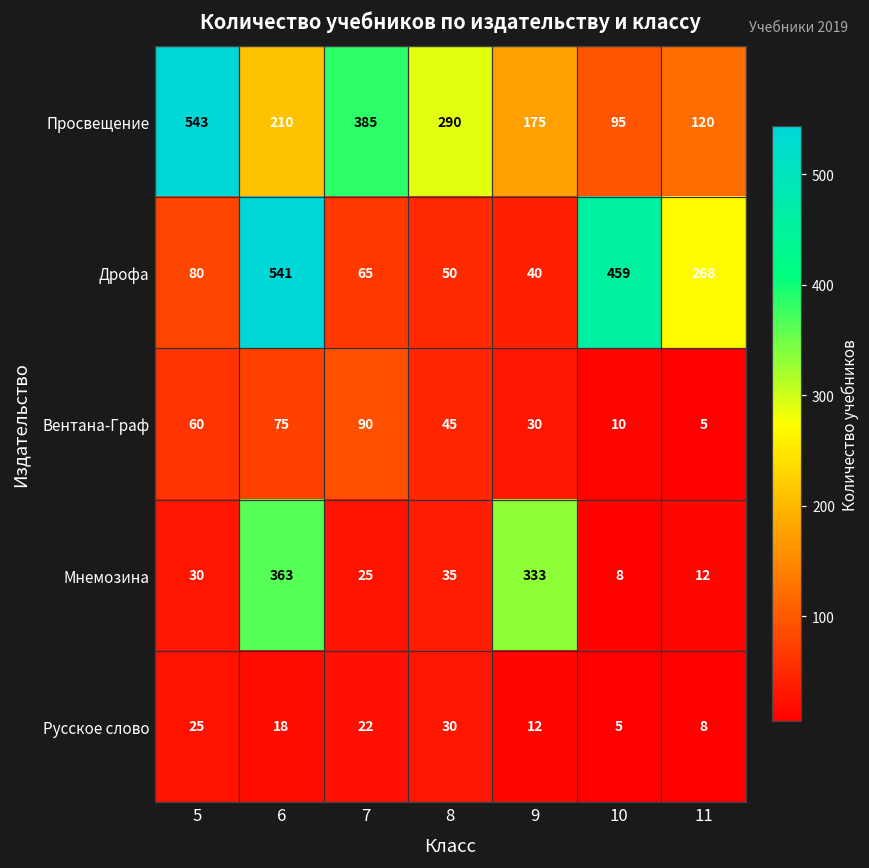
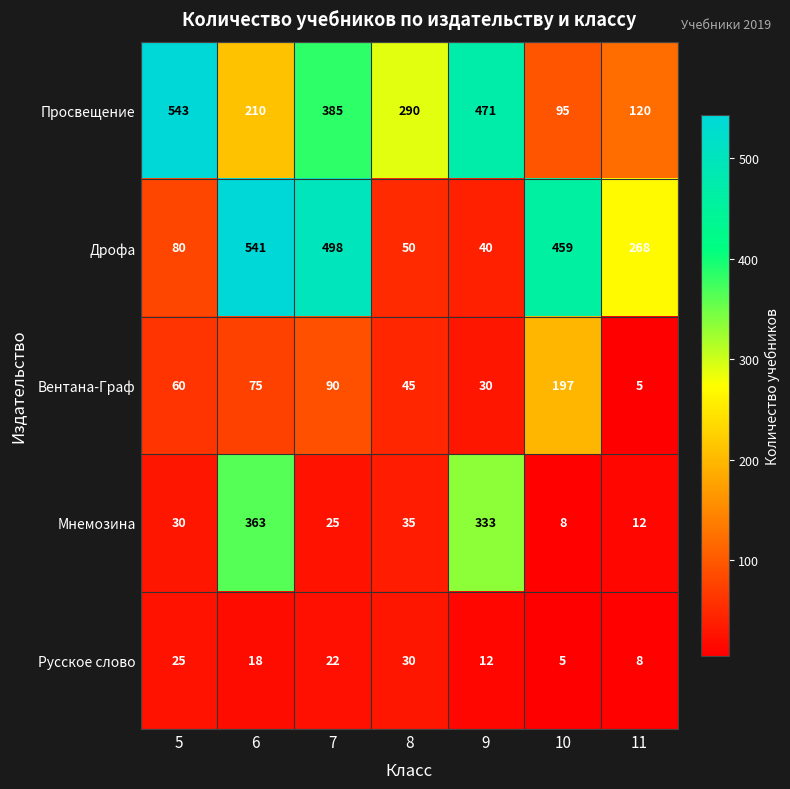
Просвещение, 9: 175 -> 471
Дрофа, 7: 65 -> 498
Вентана-Граф, 10: 10 -> 197
